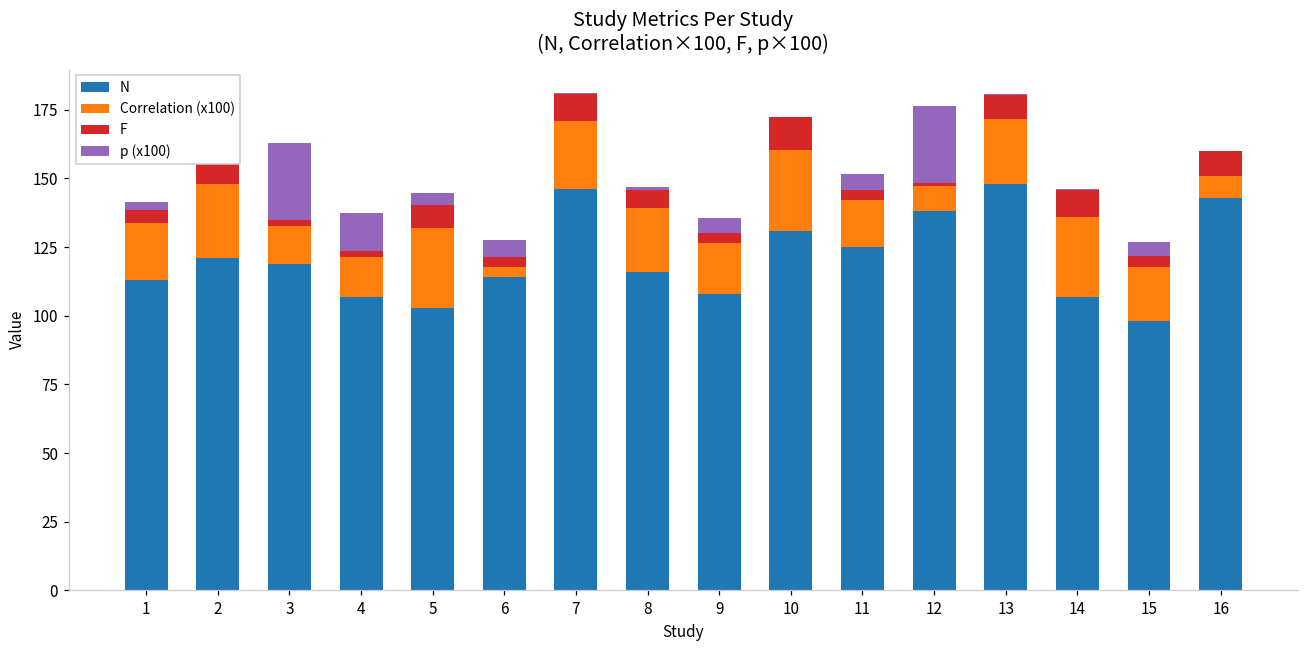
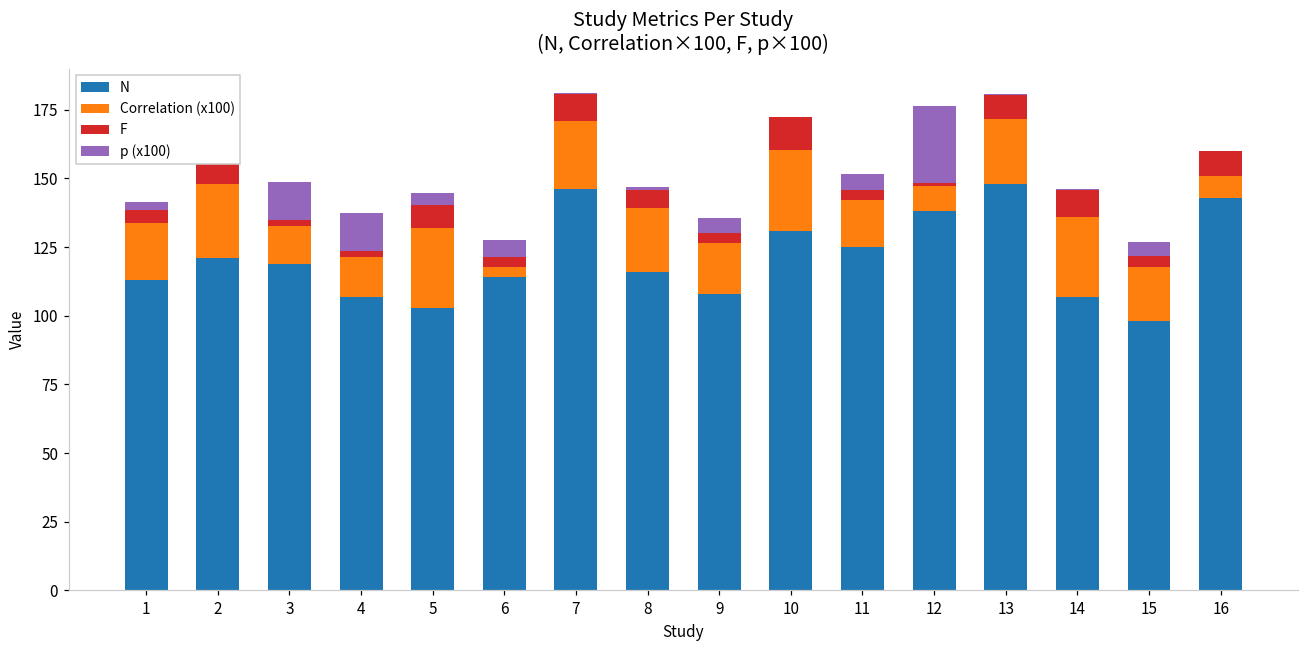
p (x100), 3: 28 -> 14
